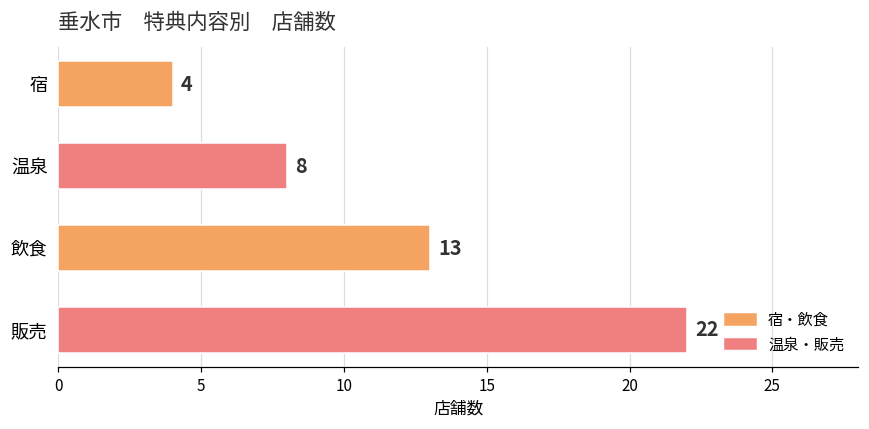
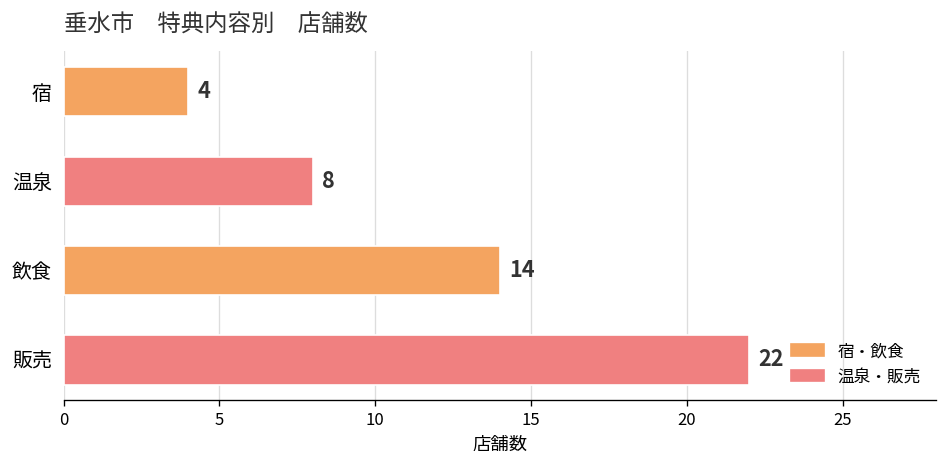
飲食: 13 -> 14
